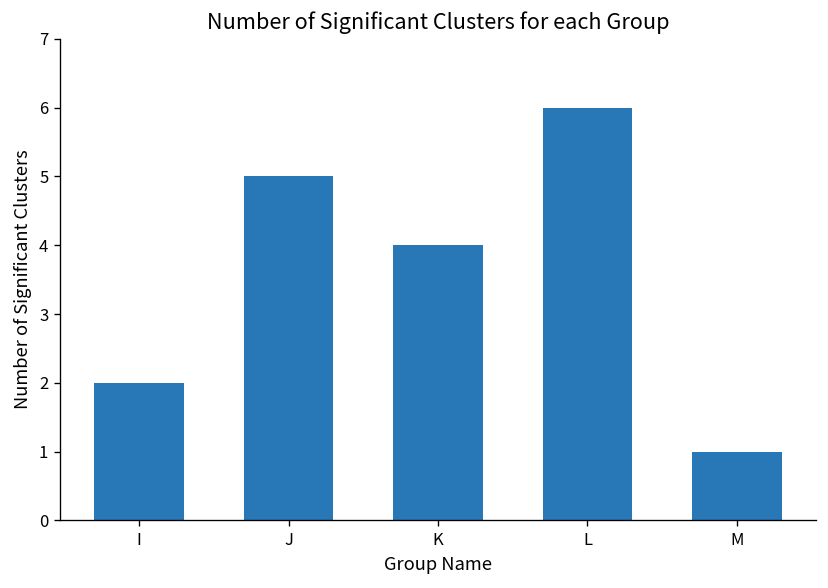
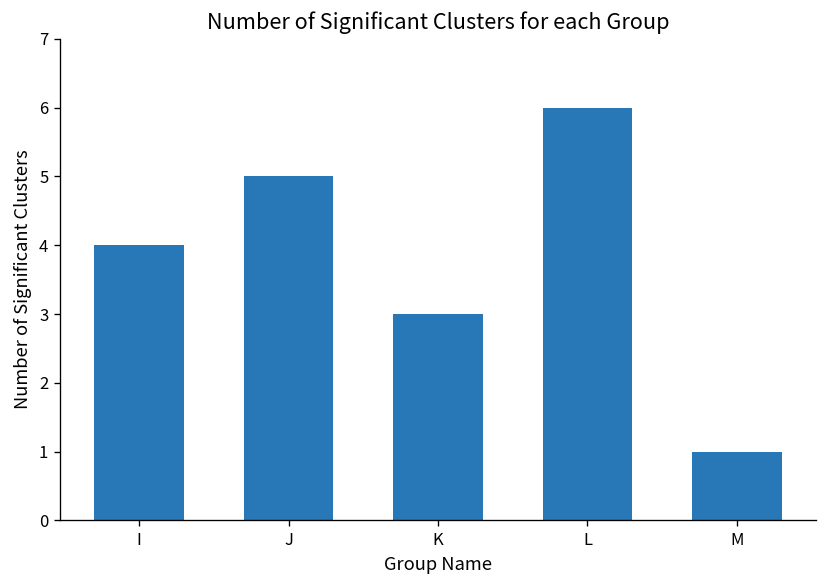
I: 2 -> 4
K: 4 -> 3
